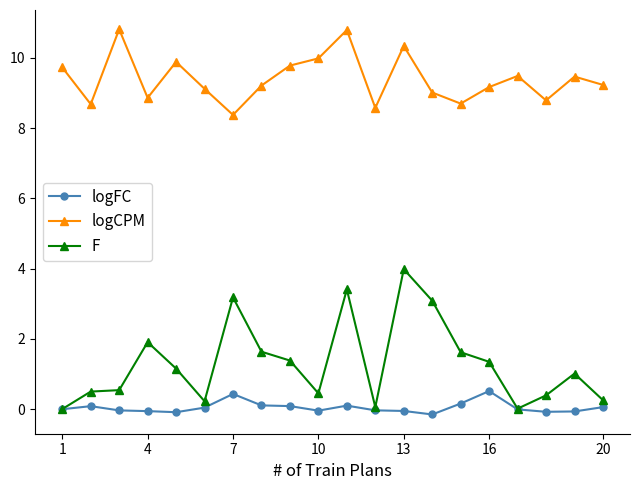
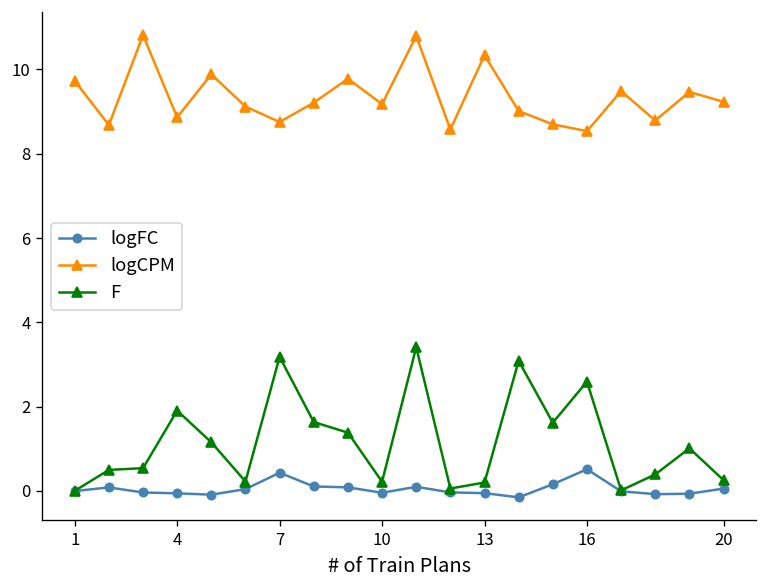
logCPM, 7: 8.4 -> 8.8
logCPM, 10: 10.0 -> 9.2
F, 10: 0.4 -> 0.2
F, 13: 4.0 -> 0.2
logCPM, 16: 9.2 -> 8.5
F, 16: 1.3 -> 2.6
